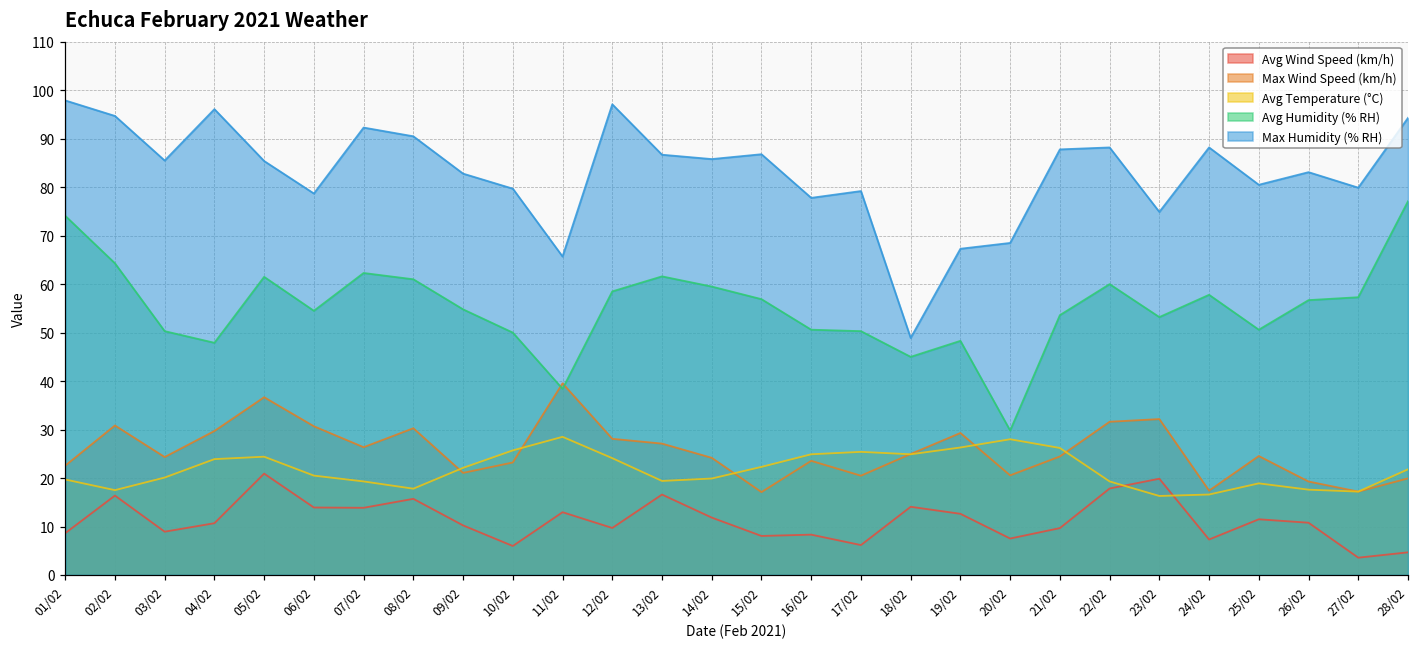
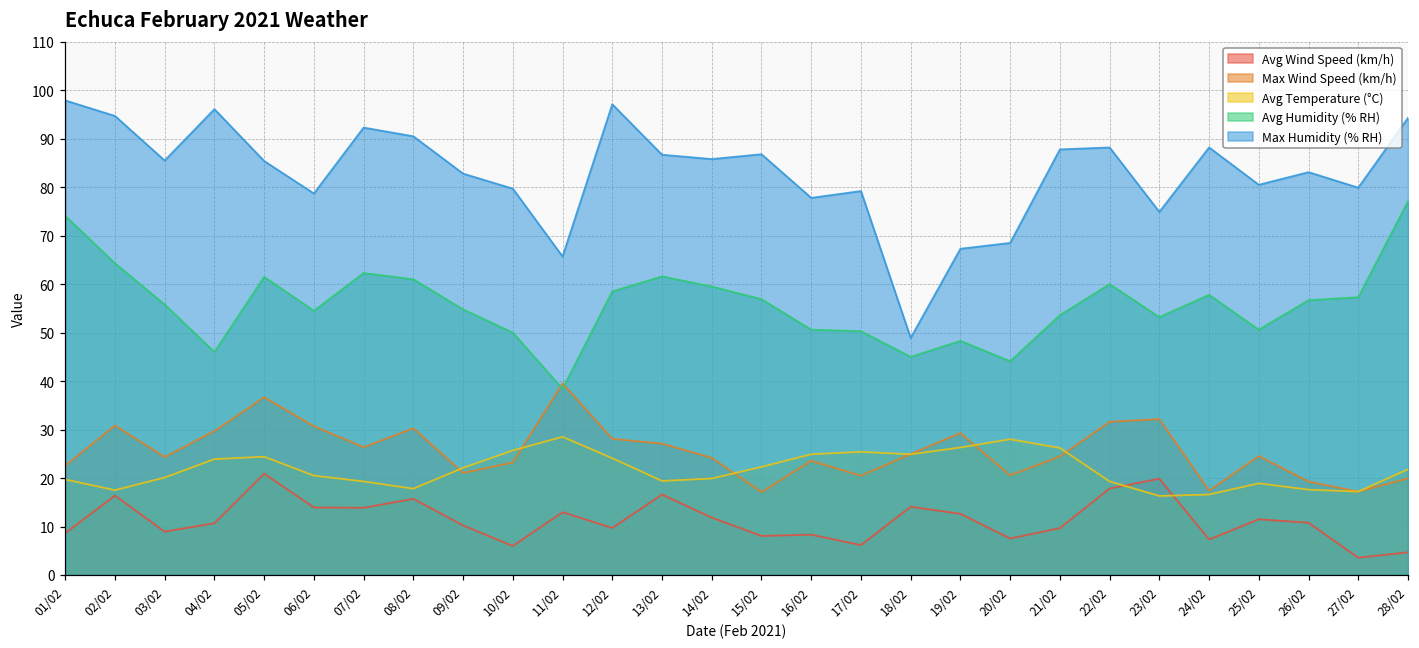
Avg Humidity (% RH), 03/02: 50 -> 56
Avg Humidity (% RH), 04/02: 48 -> 46
Avg Humidity (% RH), 20/02: 30 -> 44
